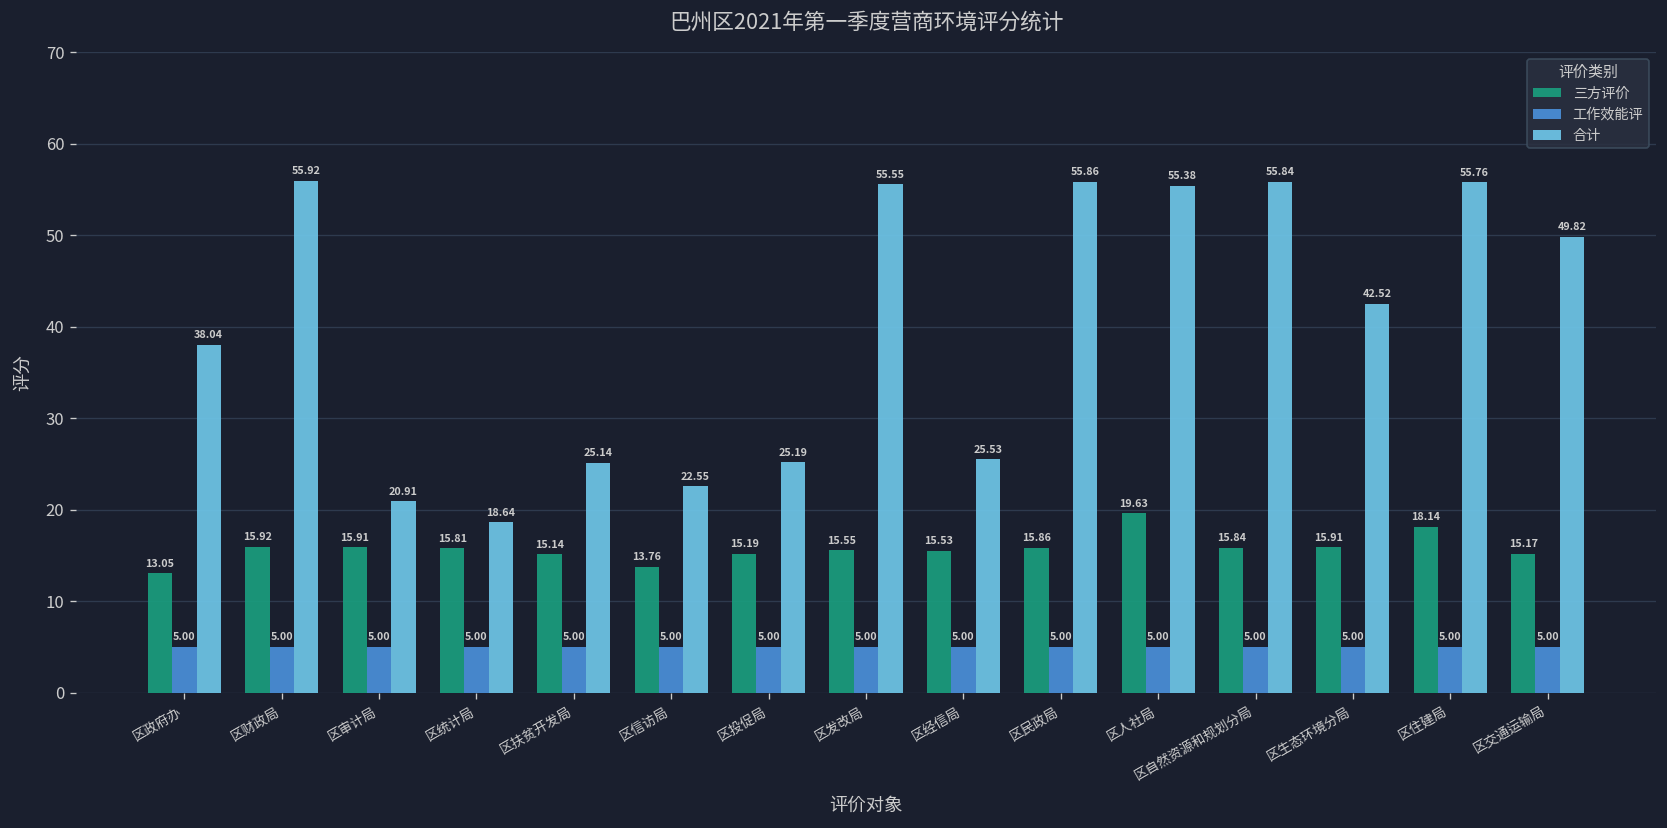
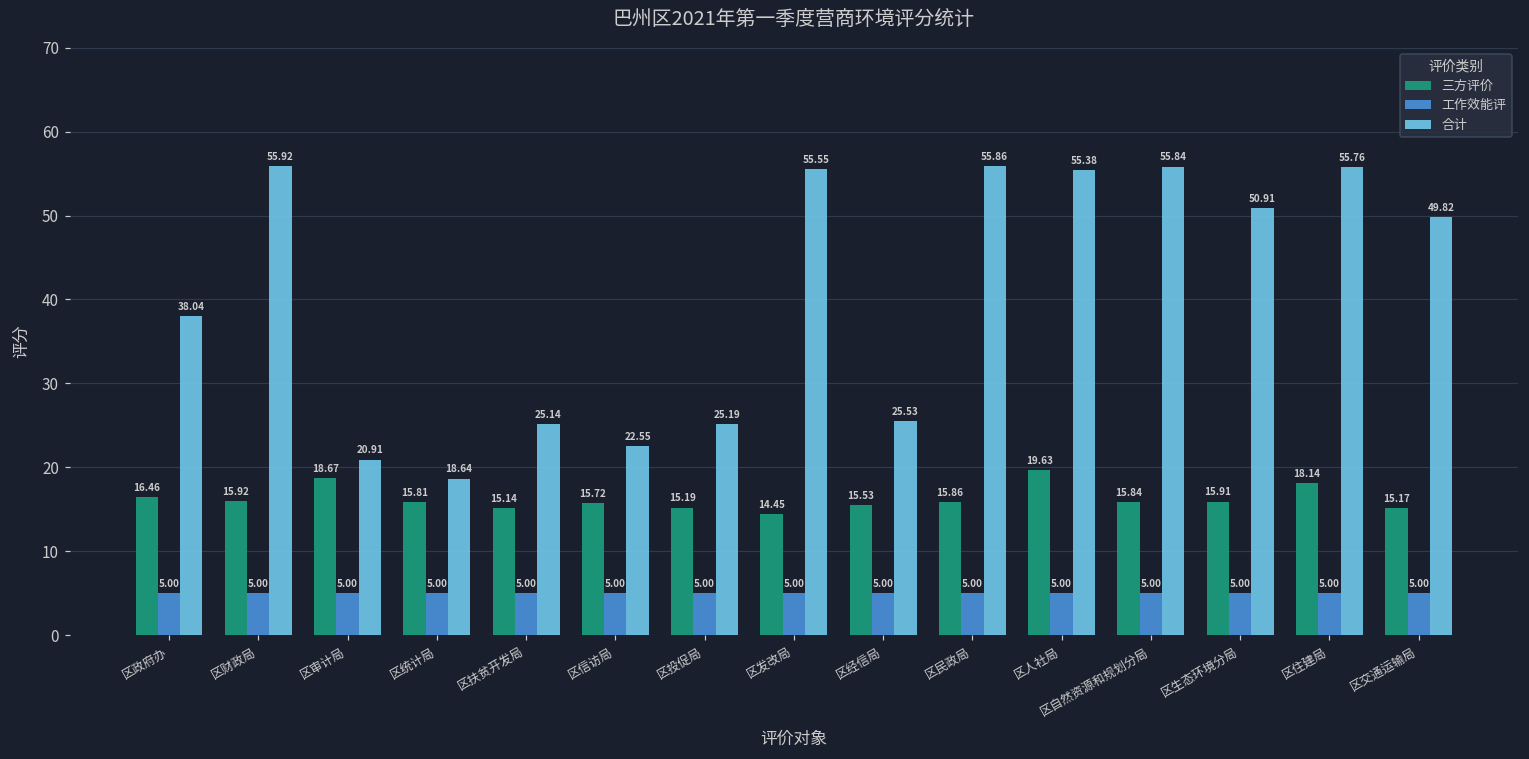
三方评价, 区政府办: 13.05 -> 16.46
三方评价, 区审计局: 15.91 -> 18.67
三方评价, 区信访局: 13.76 -> 15.72
三方评价, 区发改局: 15.55 -> 14.45
合计, 区生态环境分局: 42.52 -> 50.91
